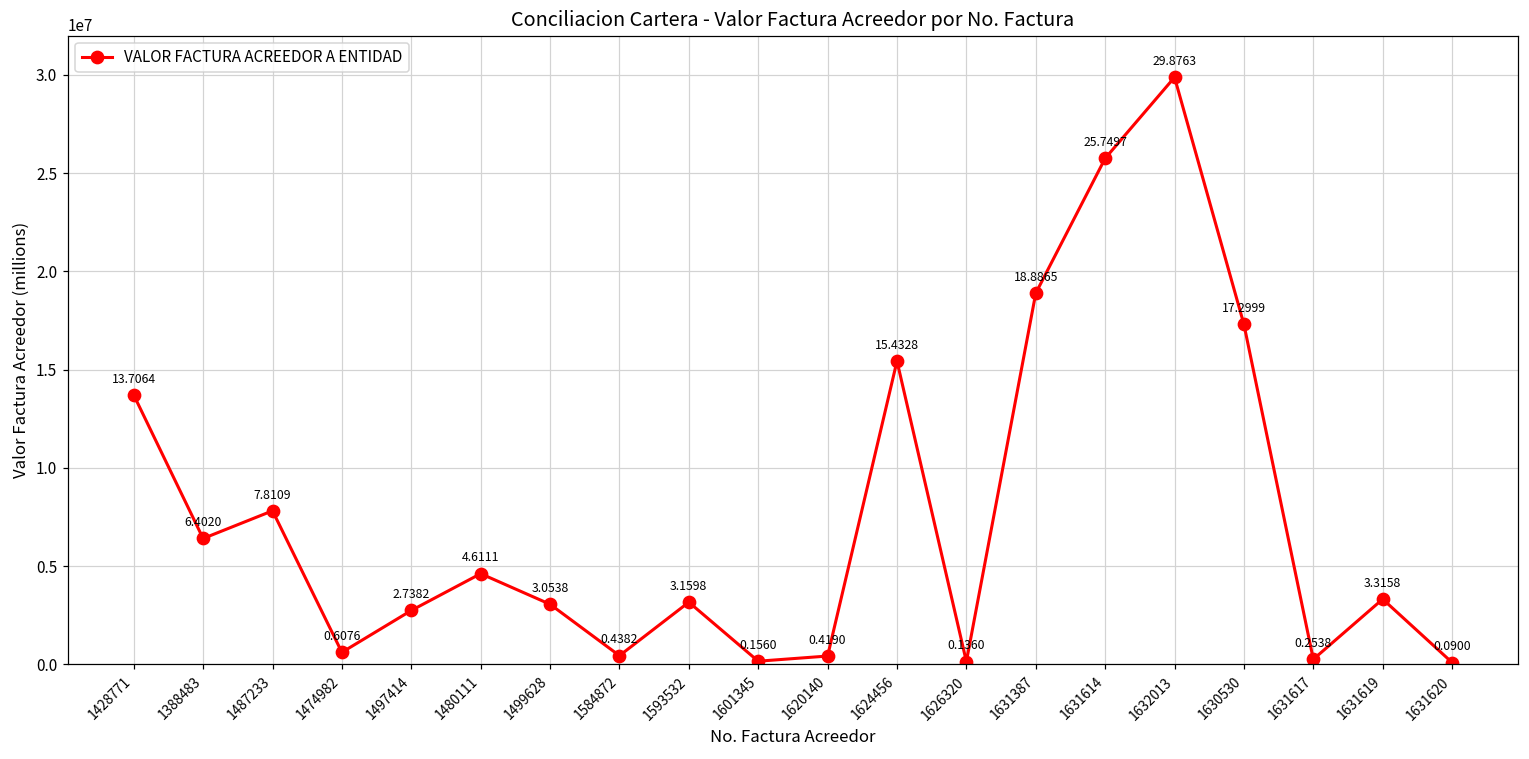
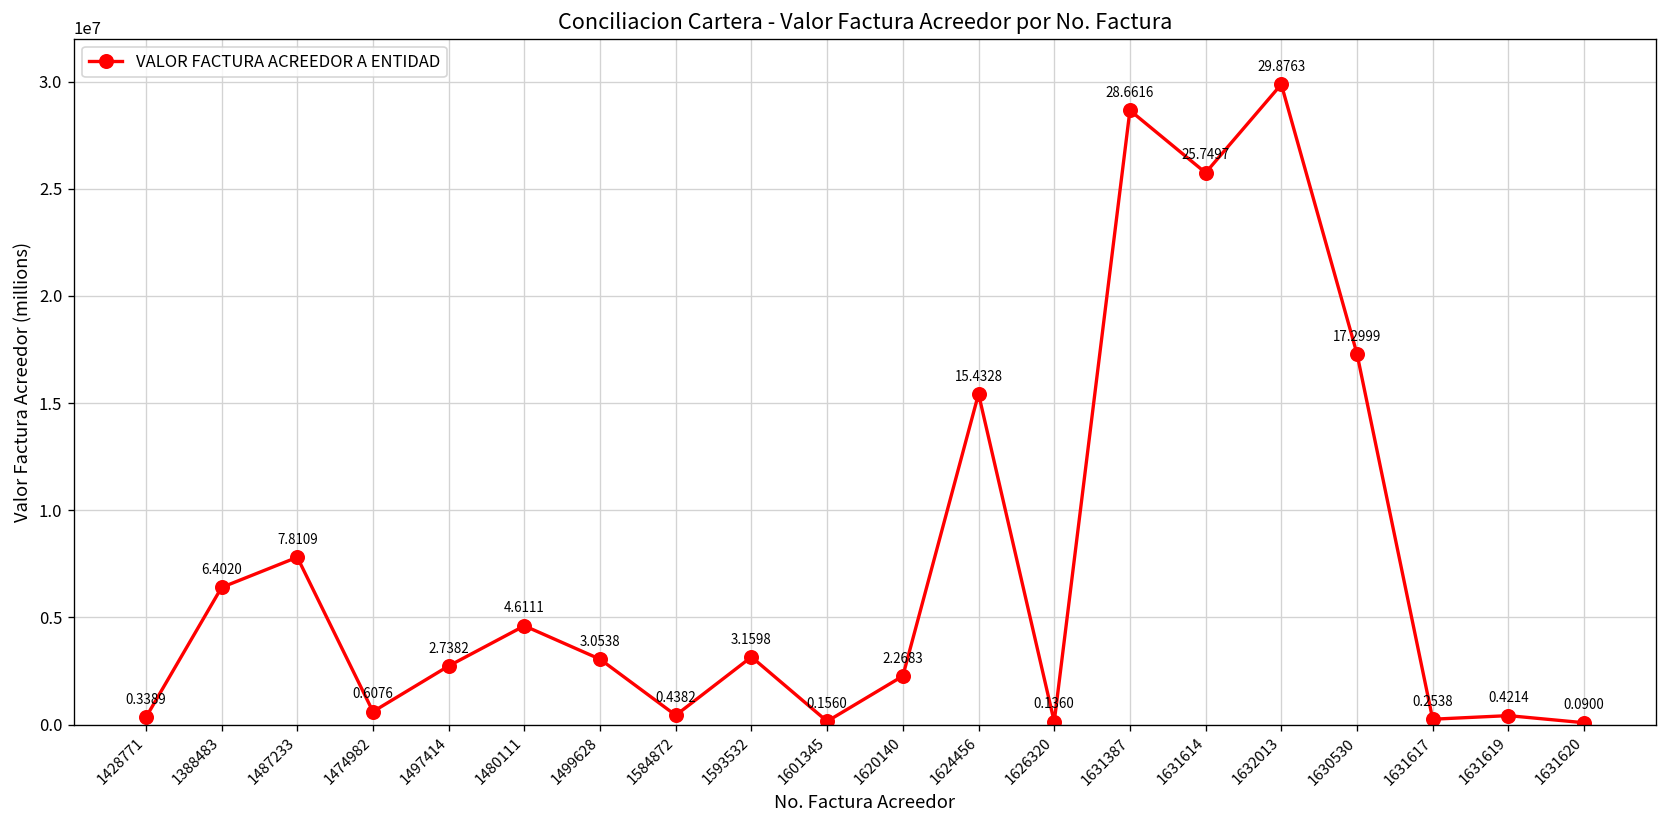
1428771: 13.7064 -> 0.3389
1620140: 0.4190 -> 2.2683
1631387: 18.8865 -> 28.6616
1631619: 3.3158 -> 0.4214
